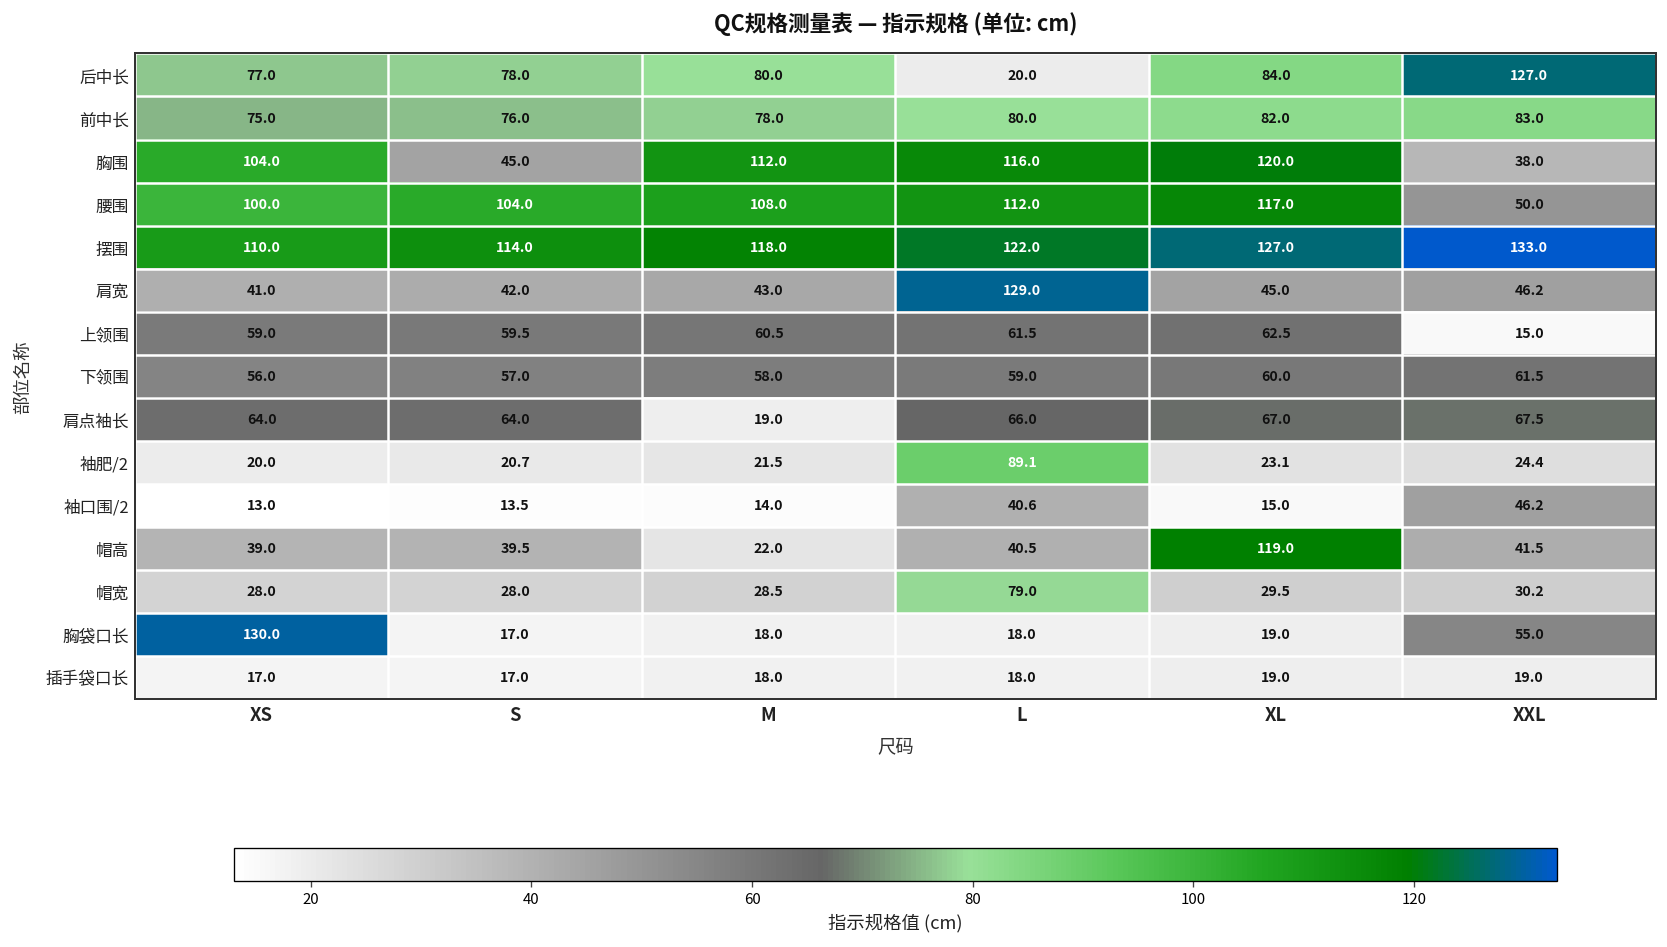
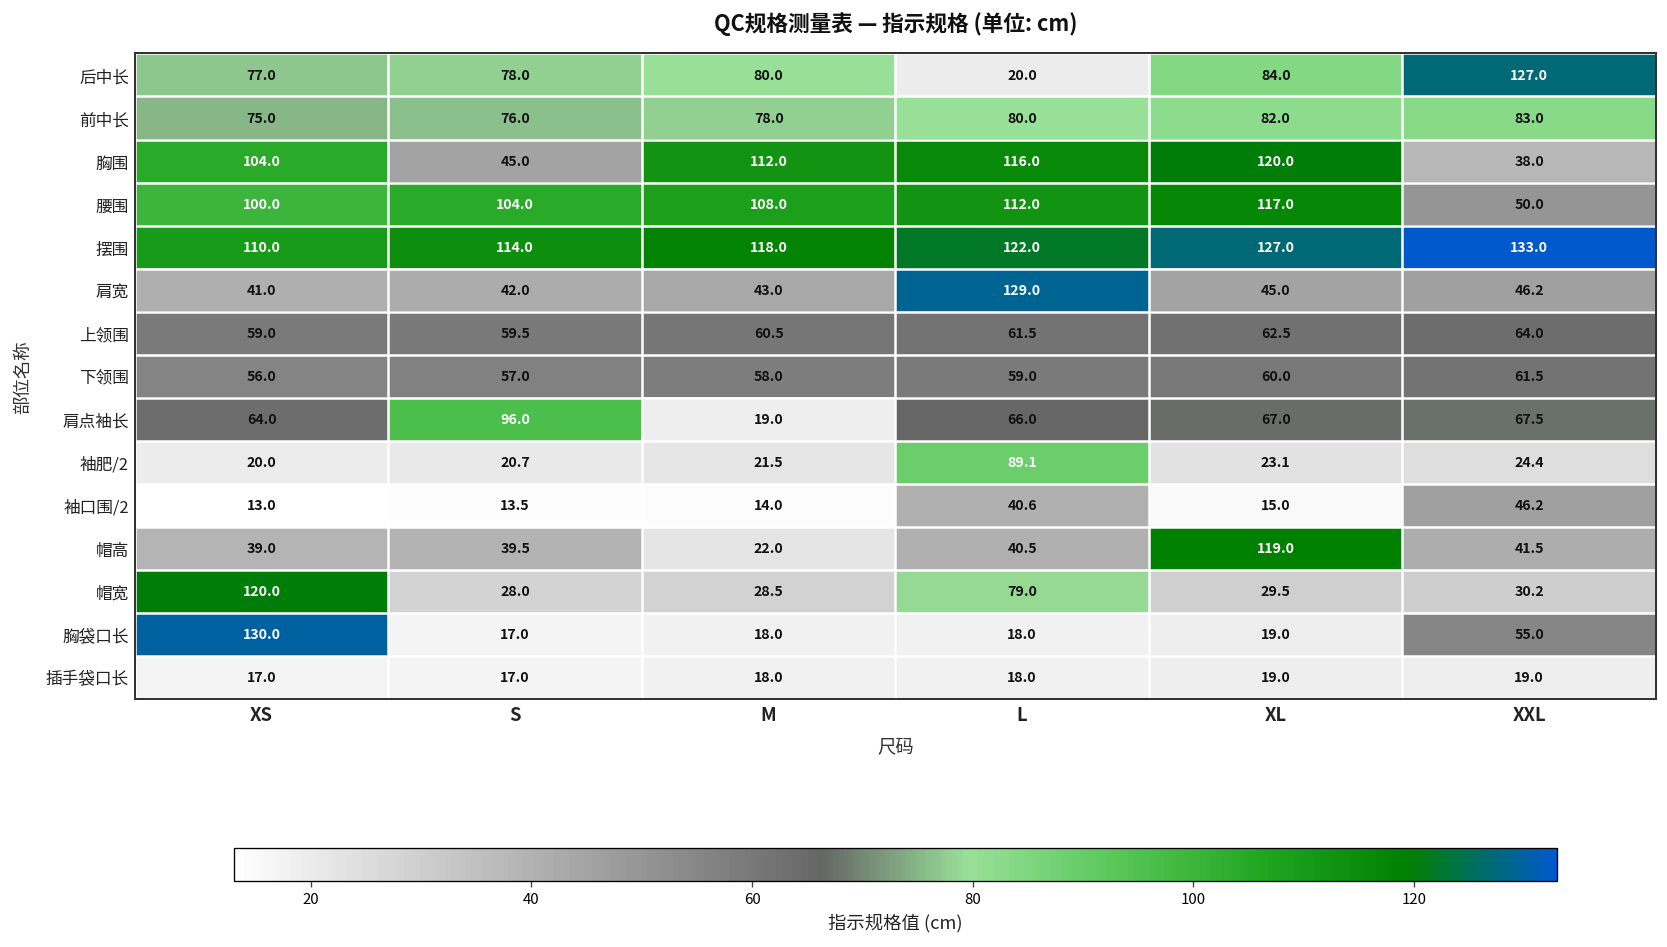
上领围, XXL: 15.0 -> 64.0
肩点袖长, S: 64.0 -> 96.0
帽宽, XS: 28.0 -> 120.0
